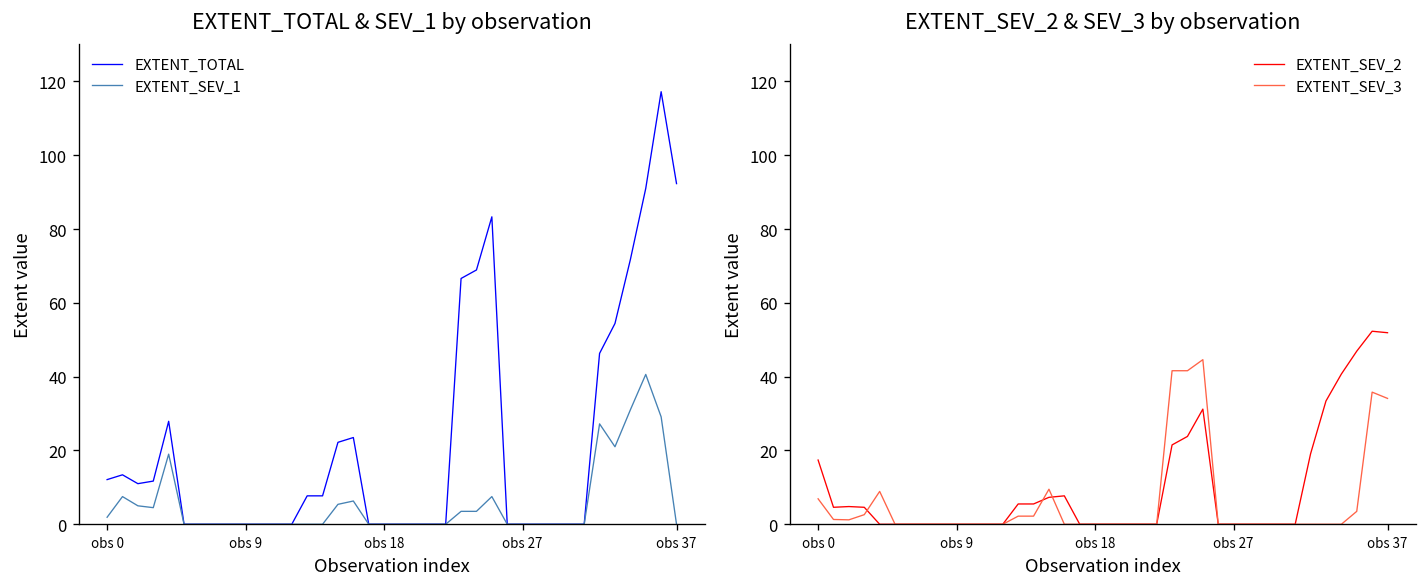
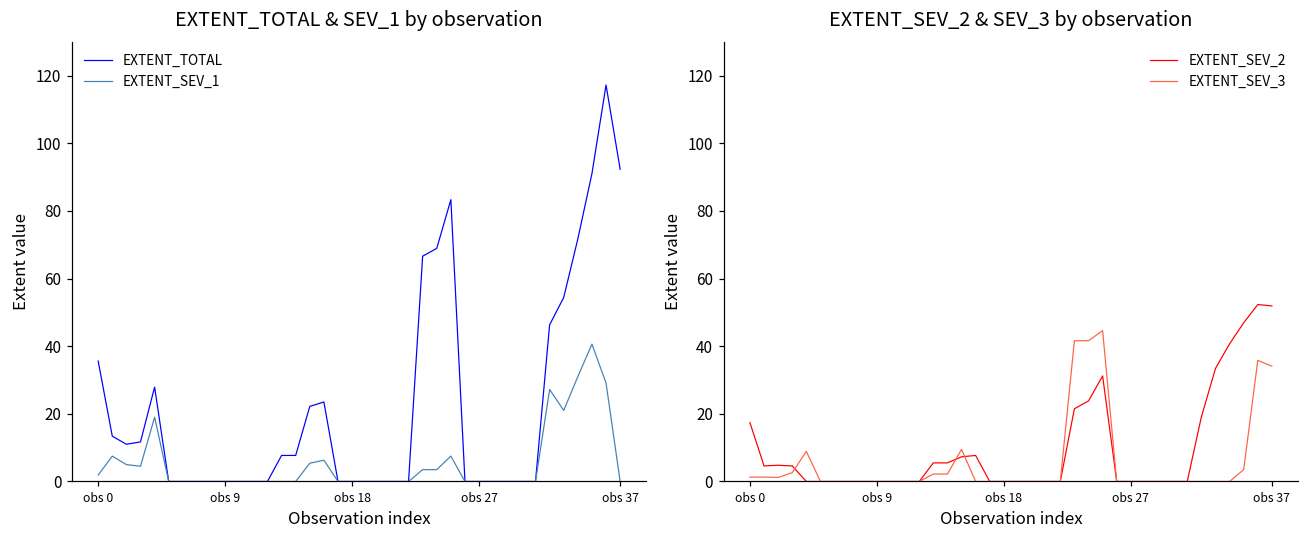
EXTENT_TOTAL & SEV_1 by observation, EXTENT_TOTAL, obs 0: 12 -> 36
EXTENT_SEV_2 & SEV_3 by observation, EXTENT_SEV_3, obs 0: 7 -> 1
